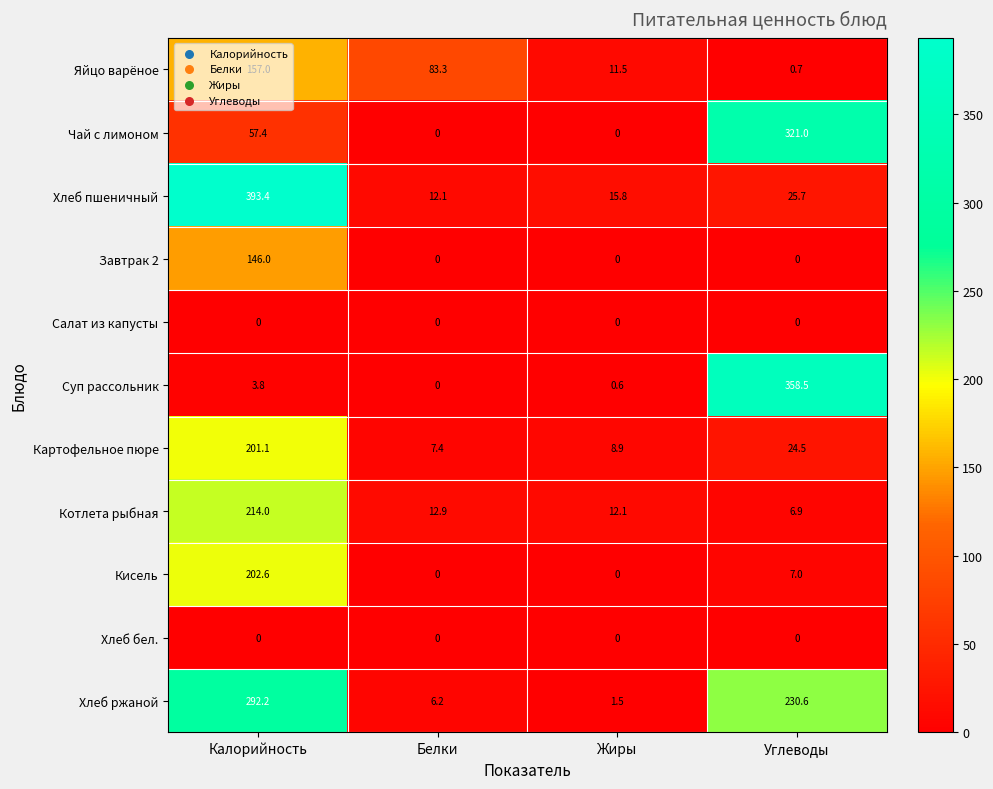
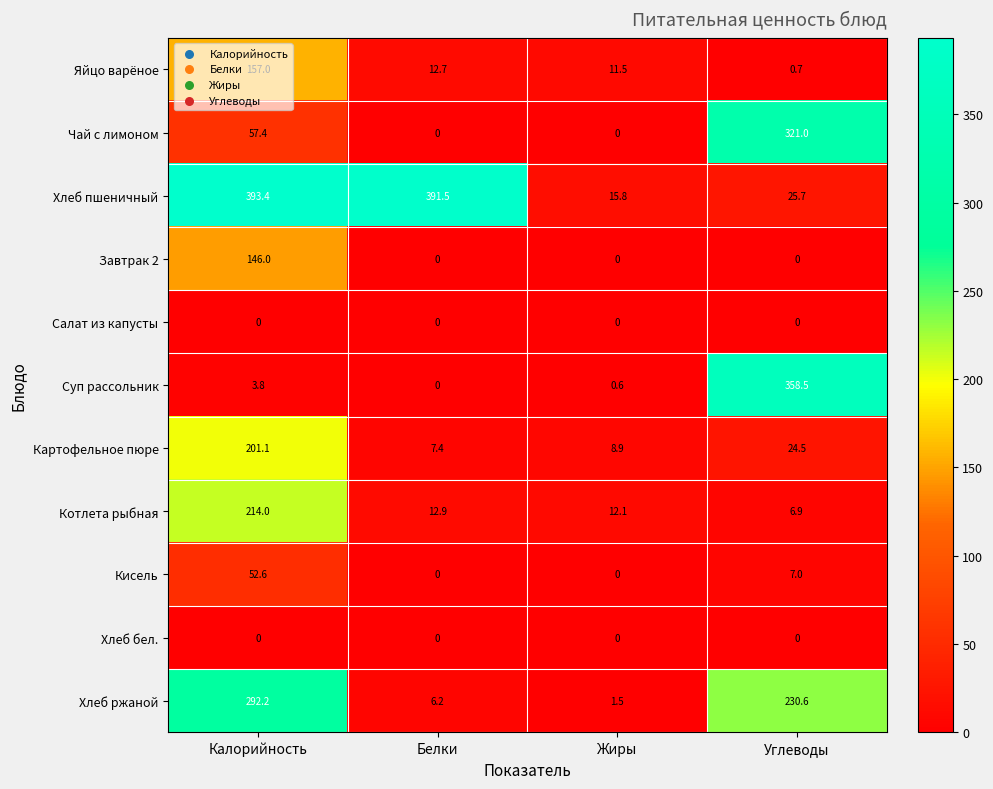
Яйцо варёное, Белки: 83.3 -> 12.7
Хлеб пшеничный, Белки: 12.1 -> 391.5
Кисель, Калорийность: 202.6 -> 52.6
